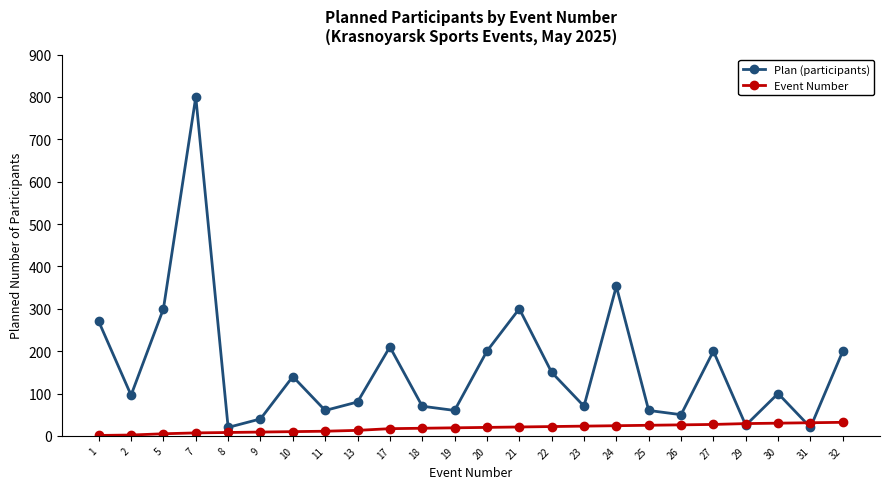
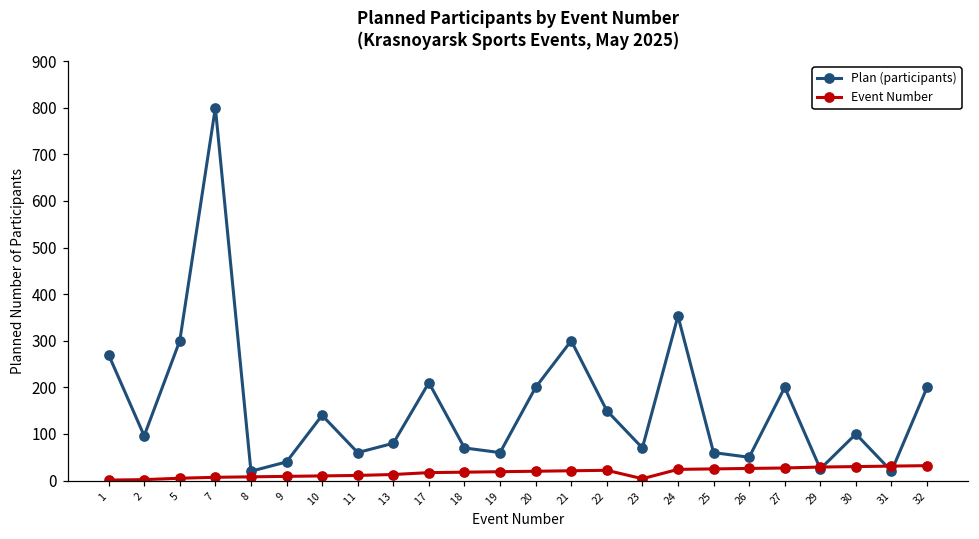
Event Number, 23: 20 -> 0
